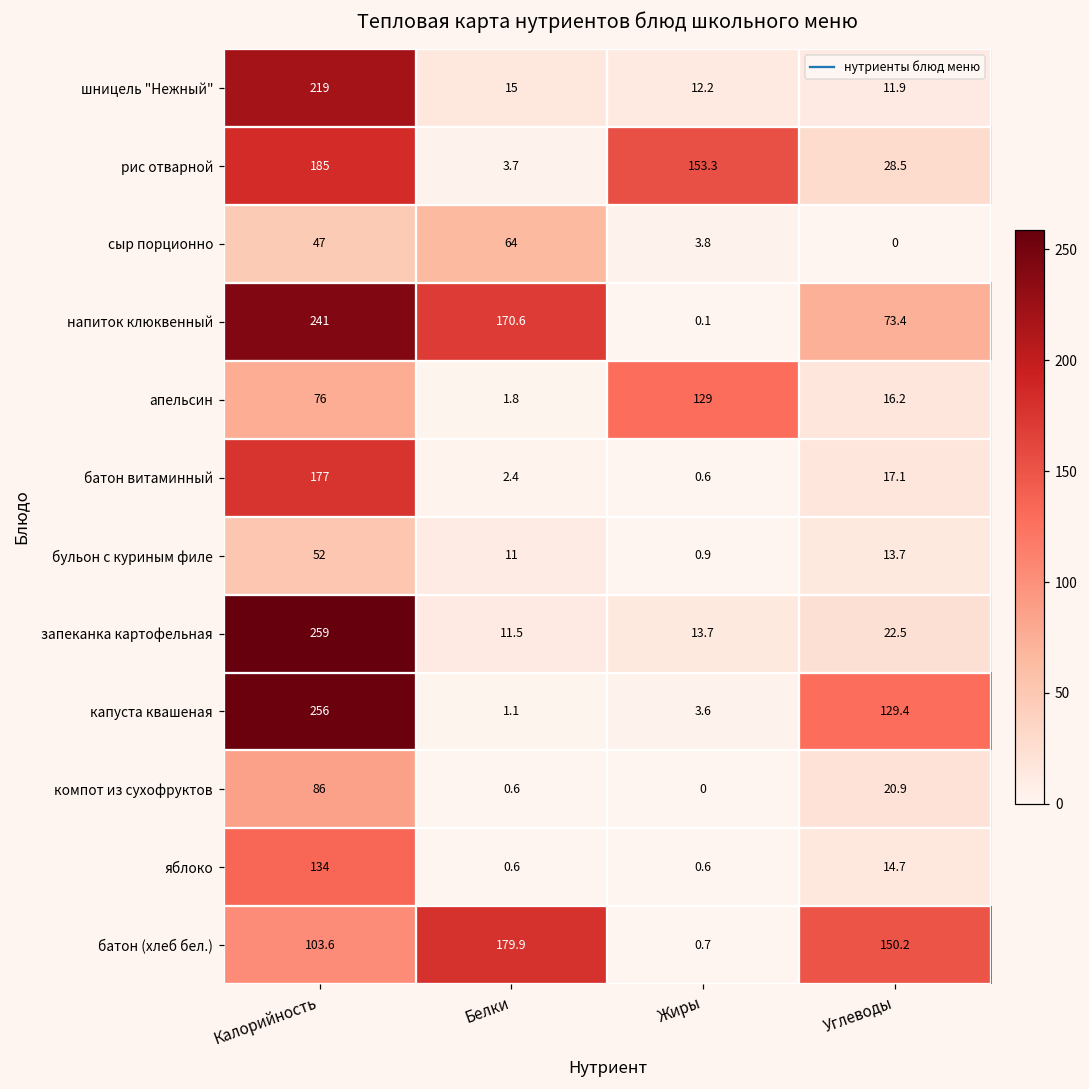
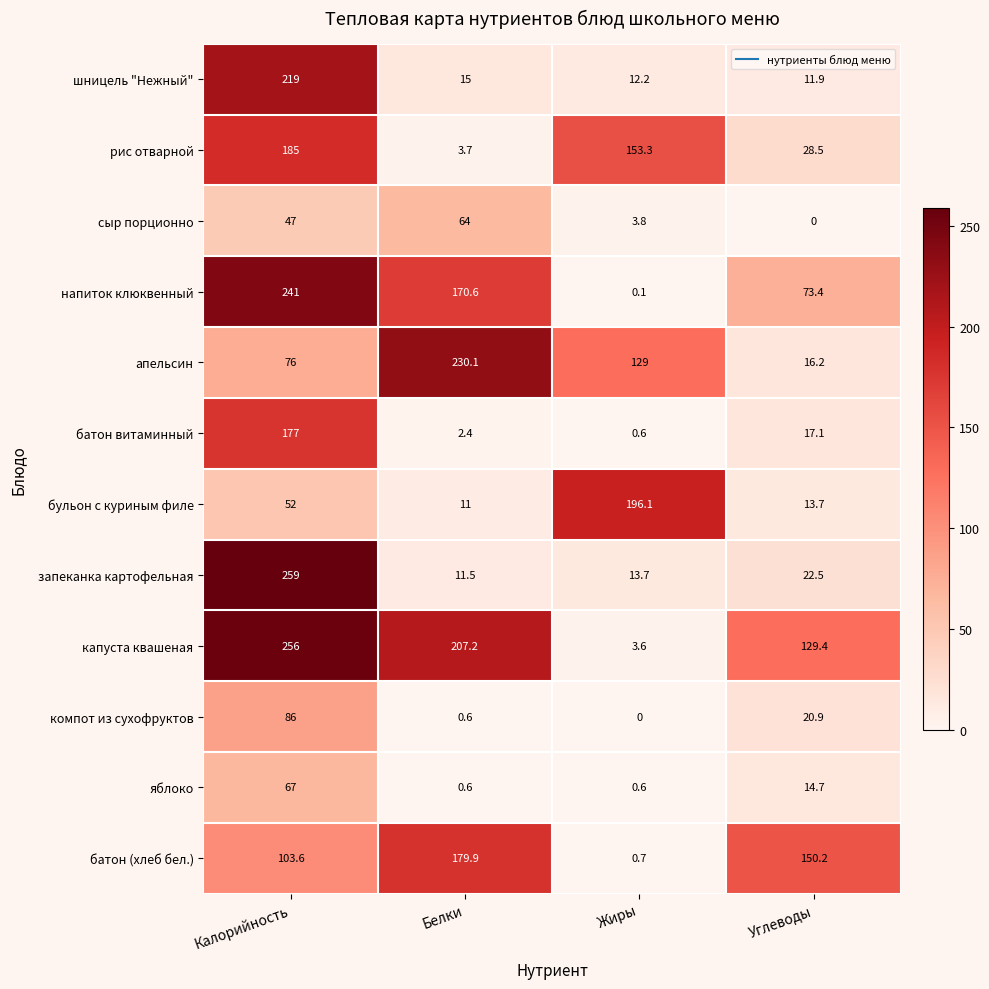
апельсин, Белки: 1.8 -> 230.1
бульон с куриным филе, Жиры: 0.9 -> 196.1
капуста квашеная, Белки: 1.1 -> 207.2
яблоко, Калорийность: 134 -> 67
